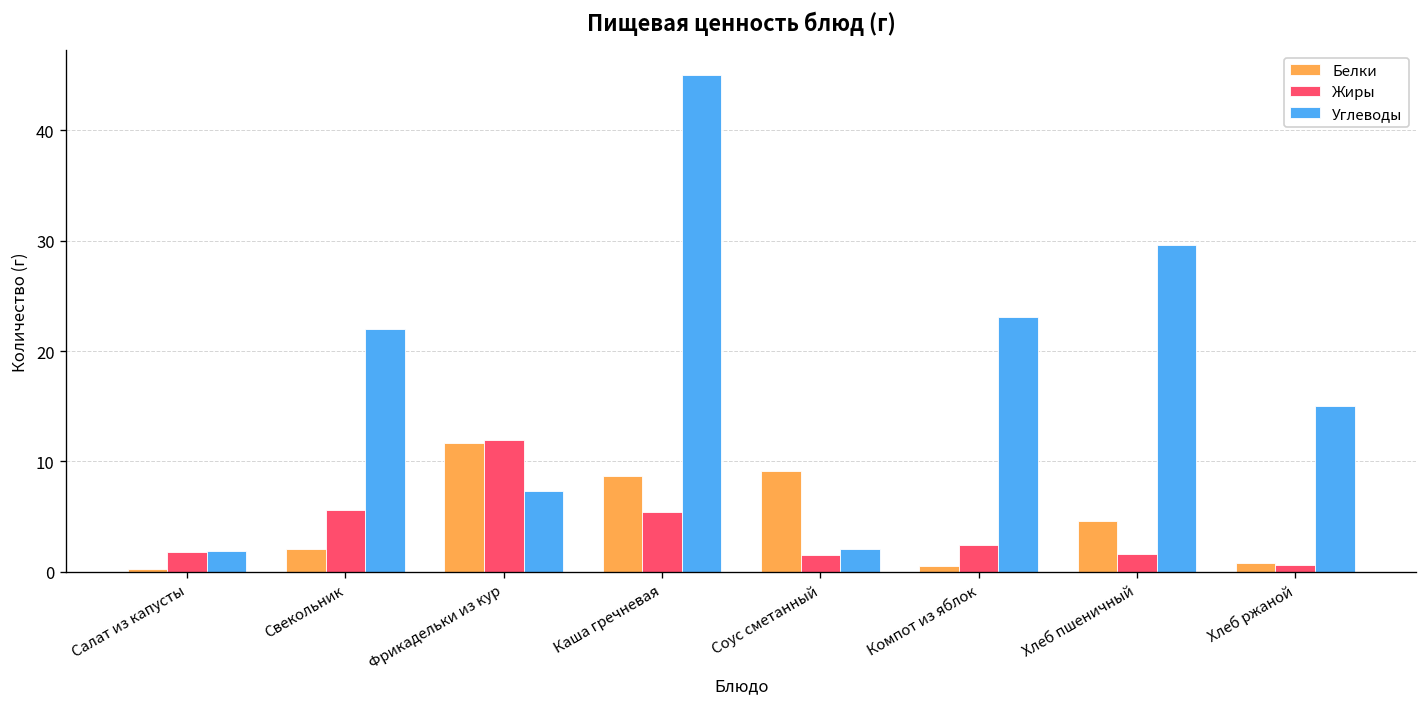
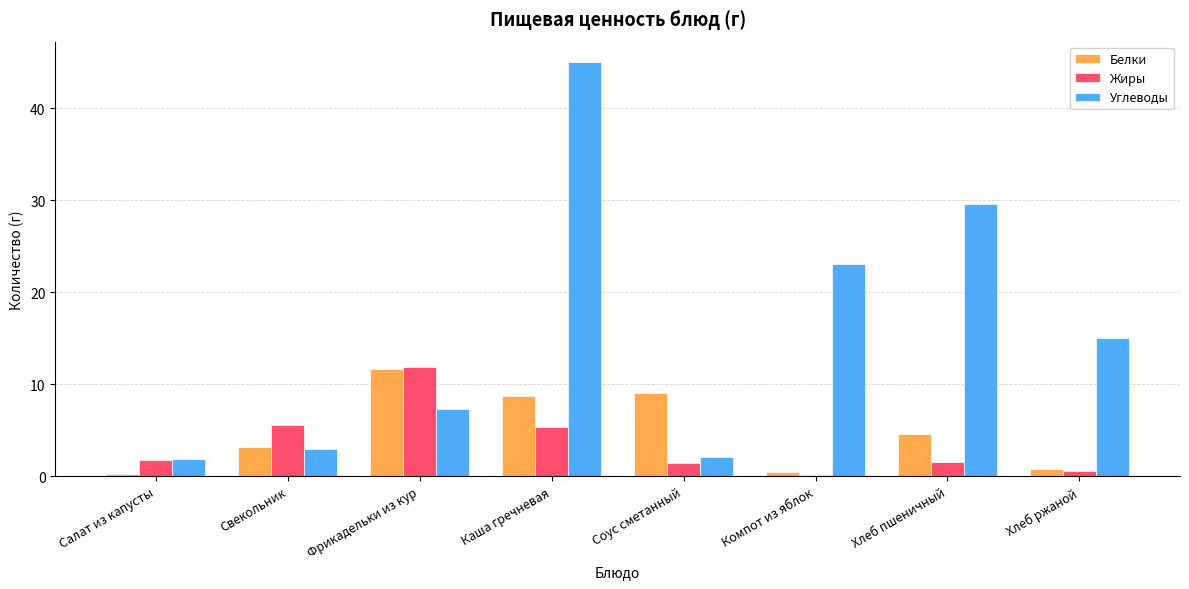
Белки, Свекольник: 2 -> 3
Углеводы, Свекольник: 22 -> 3
Жиры, Компот из яблок: 2 -> 0
